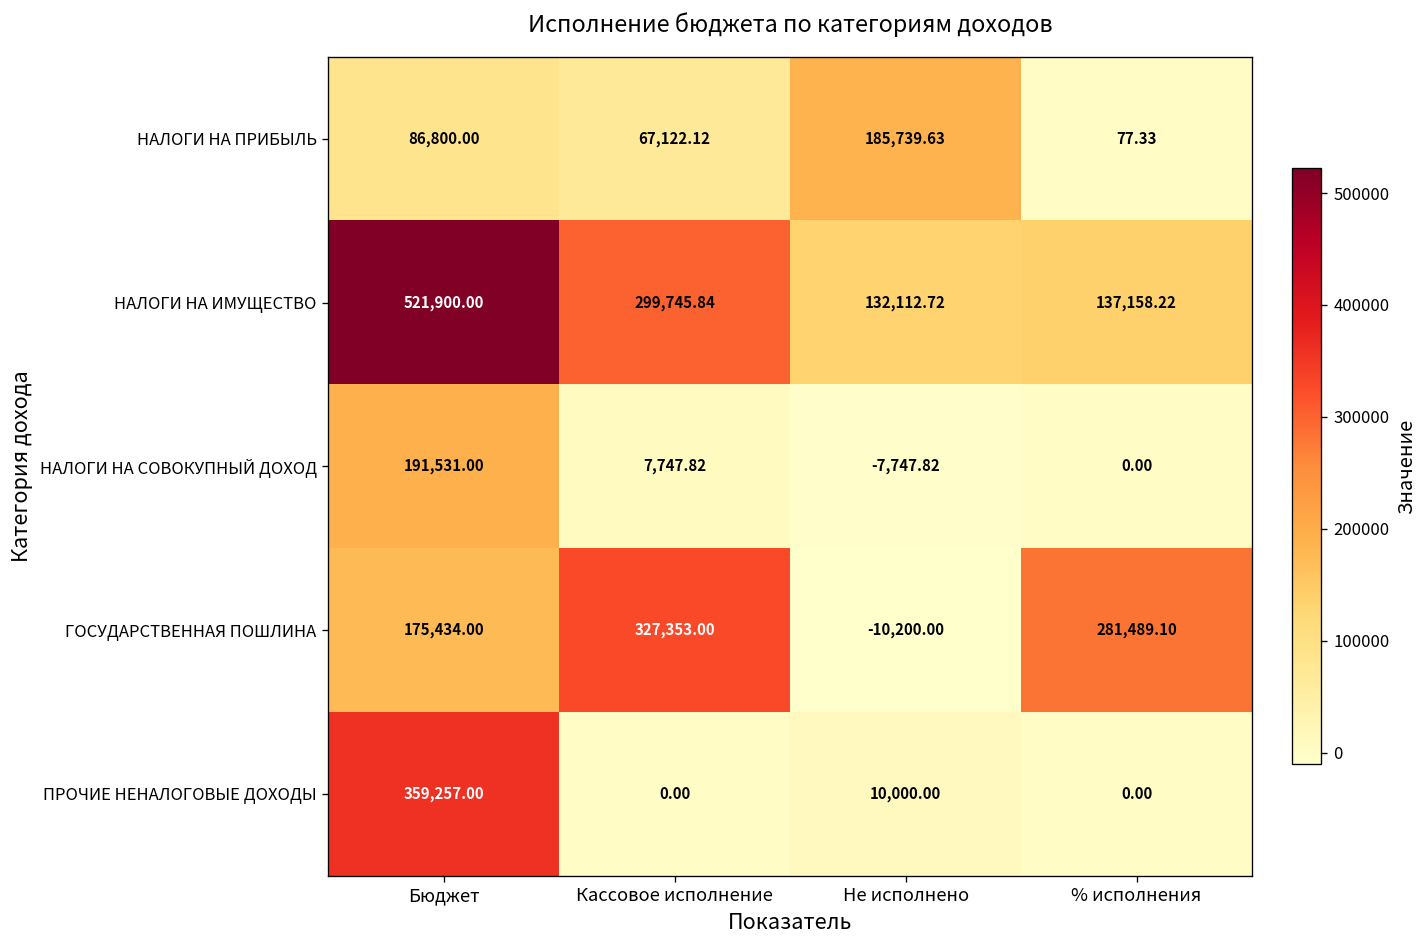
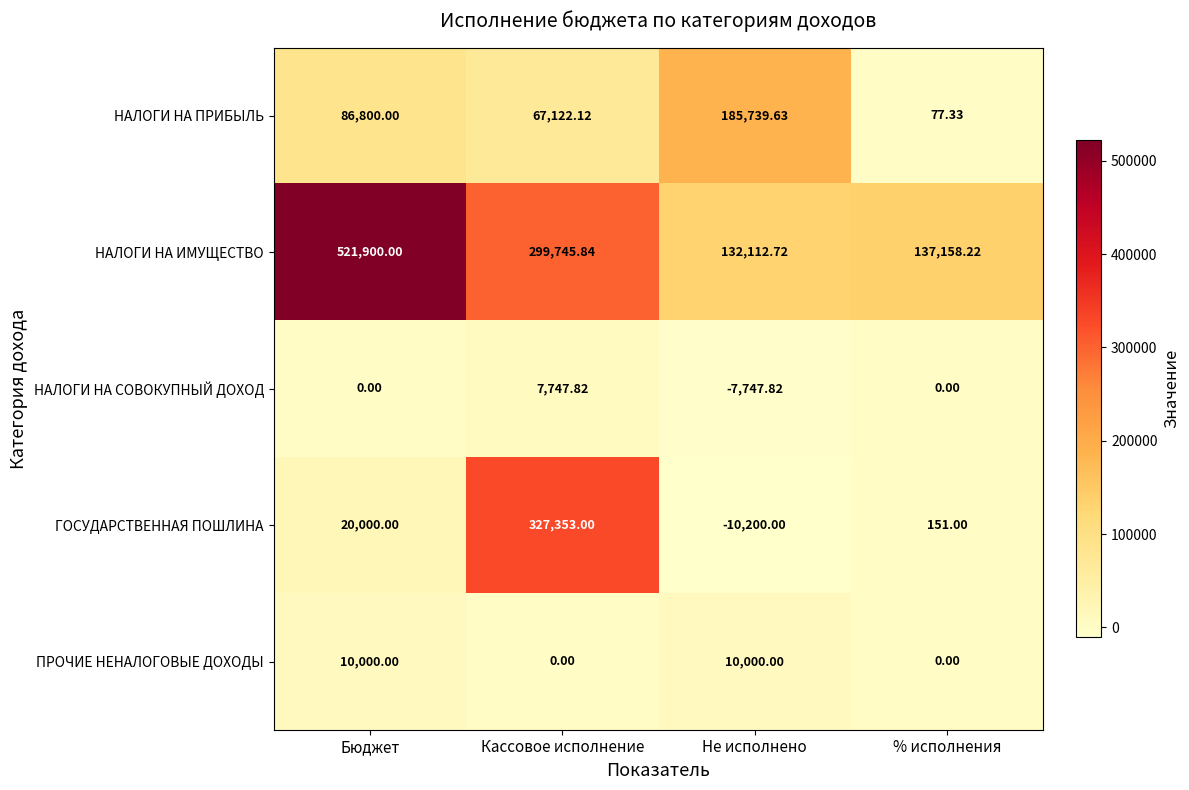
НАЛОГИ НА СОВОКУПНЫЙ ДОХОД, Бюджет: 191,531.00 -> 0.00
ГОСУДАРСТВЕННАЯ ПОШЛИНА, Бюджет: 175,434.00 -> 20,000.00
ГОСУДАРСТВЕННАЯ ПОШЛИНА, % исполнения: 281,489.10 -> 151.00
ПРОЧИЕ НЕНАЛОГОВЫЕ ДОХОДЫ, Бюджет: 359,257.00 -> 10,000.00
